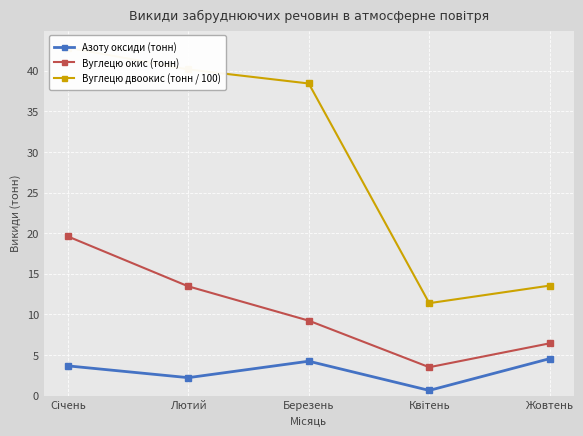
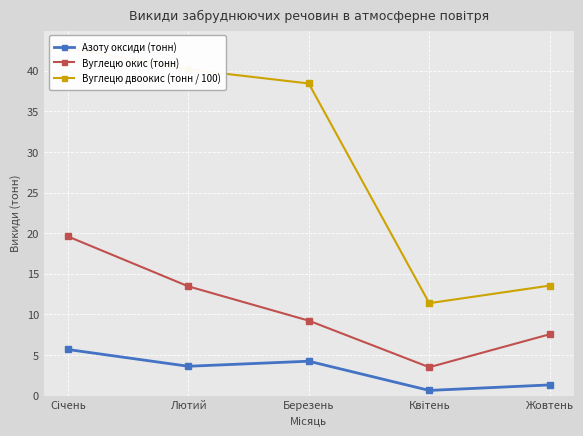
Азоту оксиди (тонн), Січень: 4 -> 6
Азоту оксиди (тонн), Лютий: 2 -> 4
Азоту оксиди (тонн), Жовтень: 5 -> 1
Вуглецю окис (тонн), Жовтень: 6 -> 8
